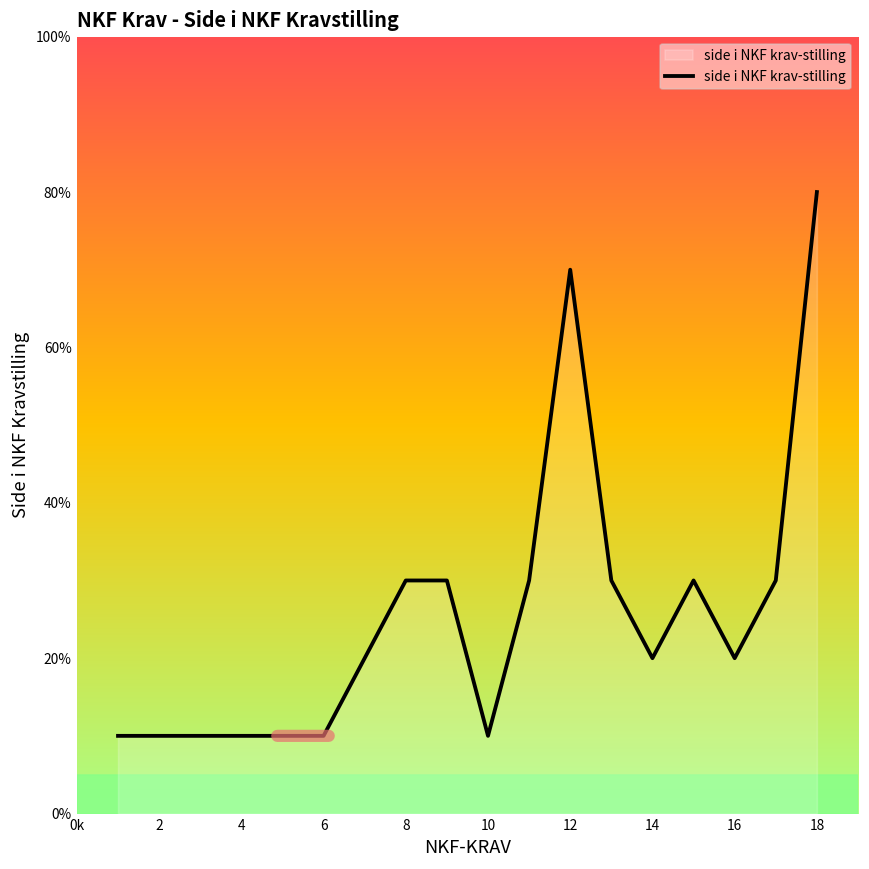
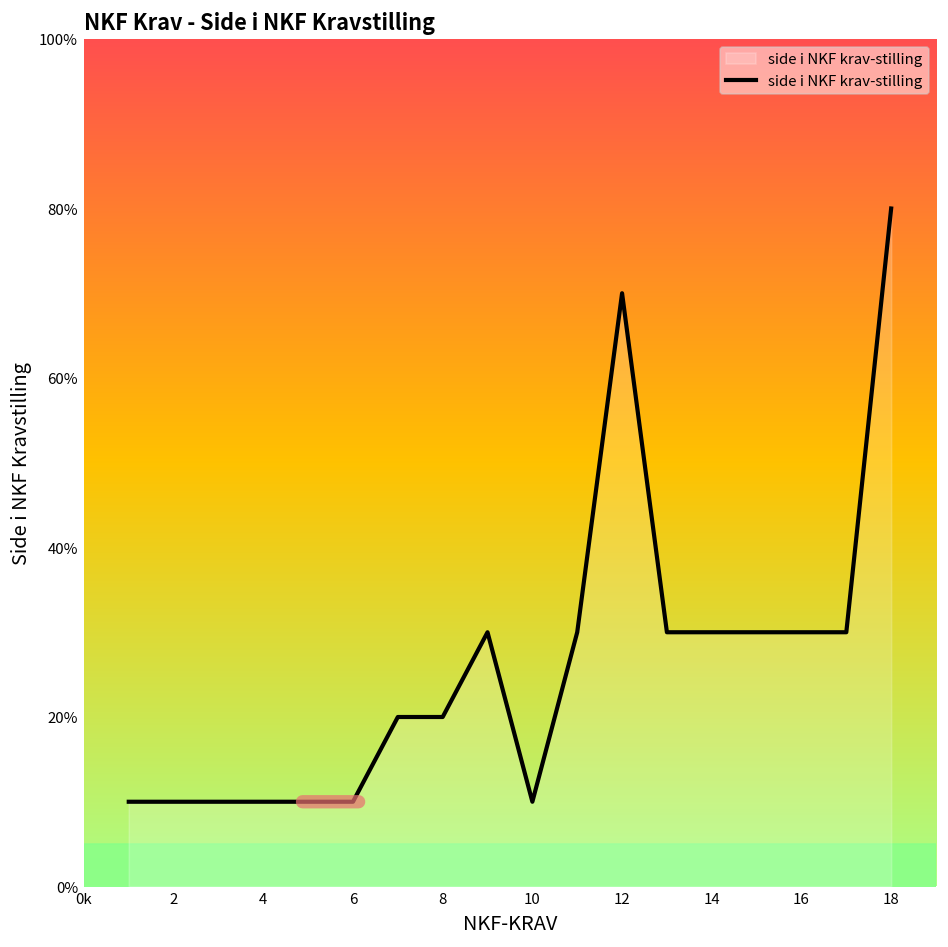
8: 30% -> 20%
14: 20% -> 30%
16: 20% -> 30%
